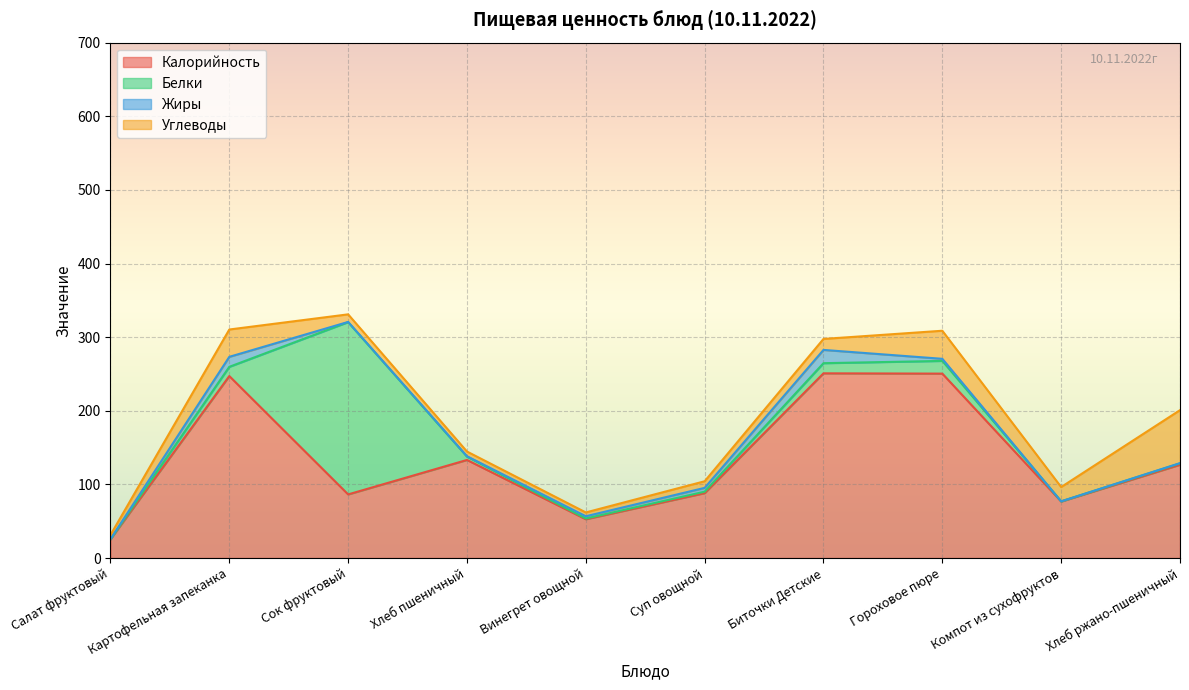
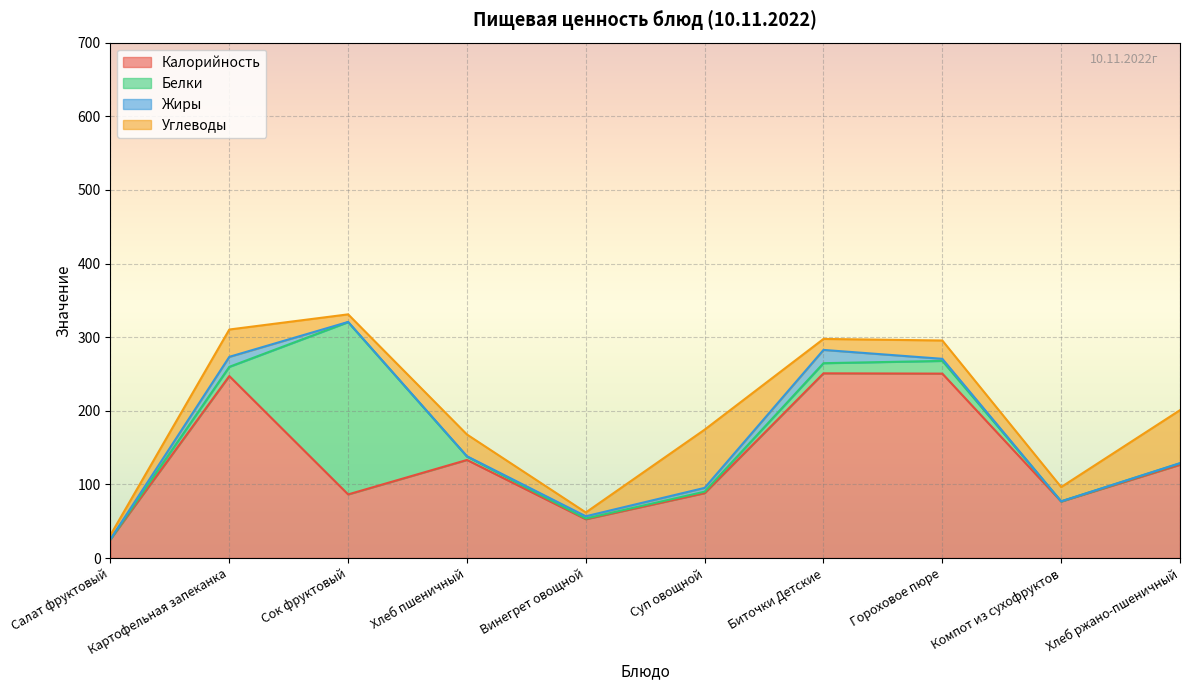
Углеводы, Хлеб пшеничный: 10 -> 30
Углеводы, Суп овощной: 10 -> 80
Углеводы, Гороховое пюре: 40 -> 20
